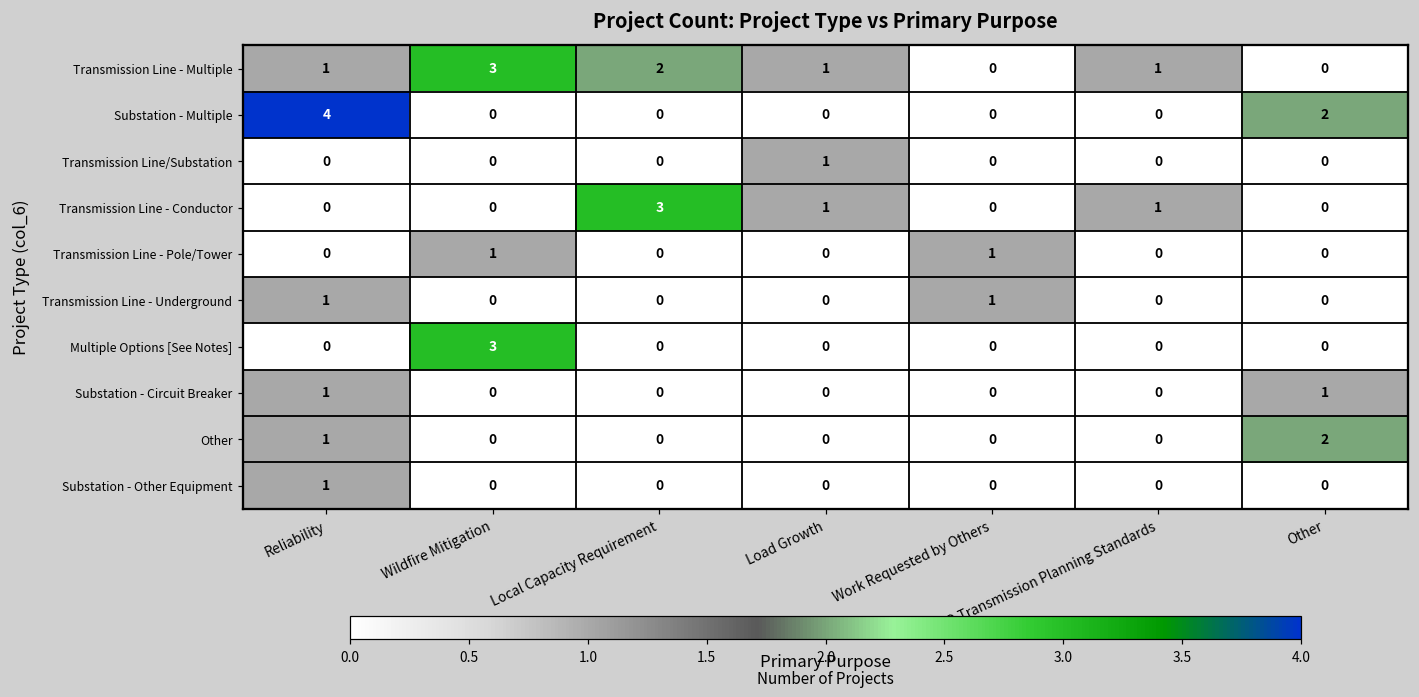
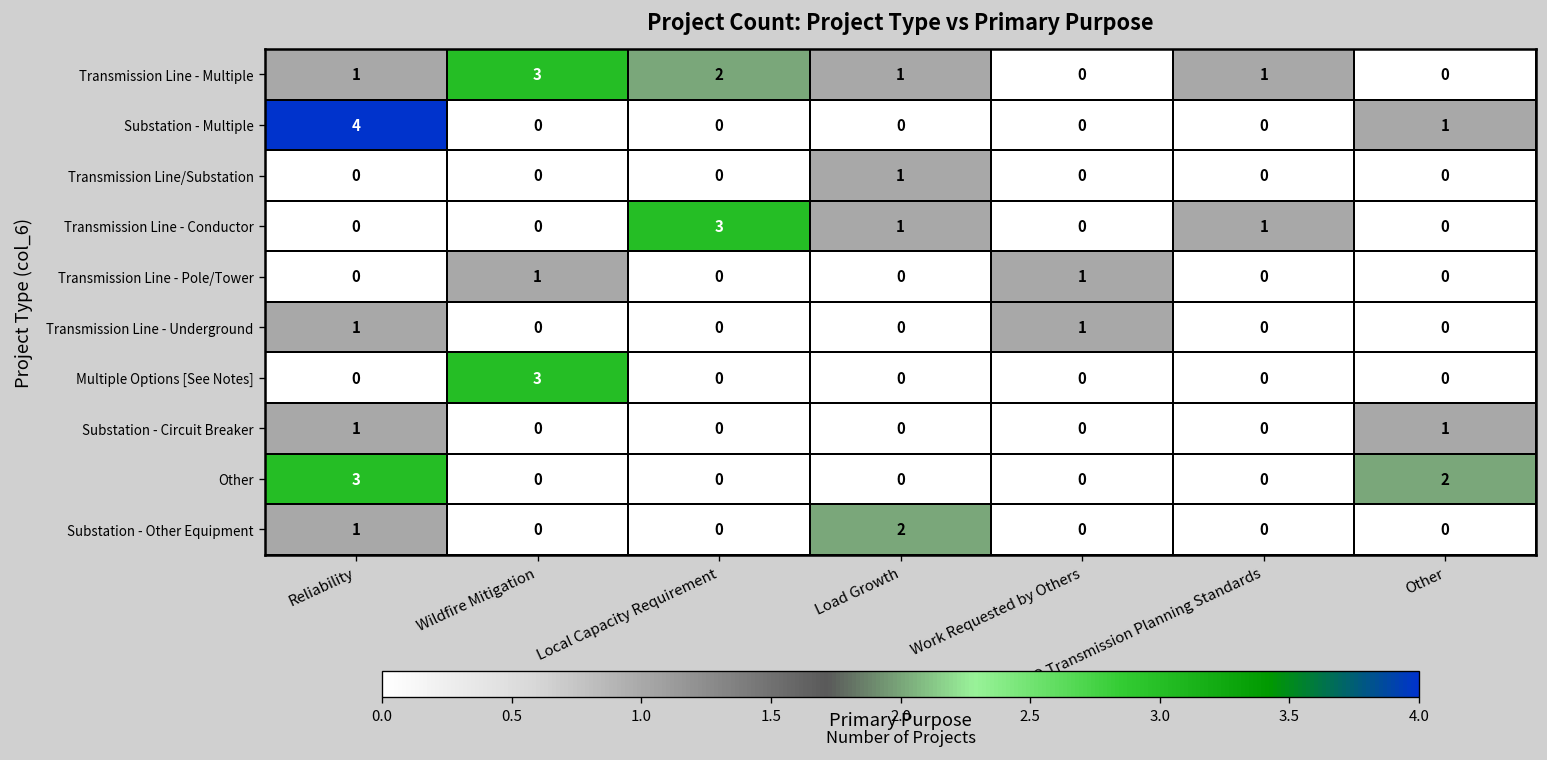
Substation - Multiple, Other: 2 -> 1
Other, Reliability: 1 -> 3
Substation - Other Equipment, Load Growth: 0 -> 2
